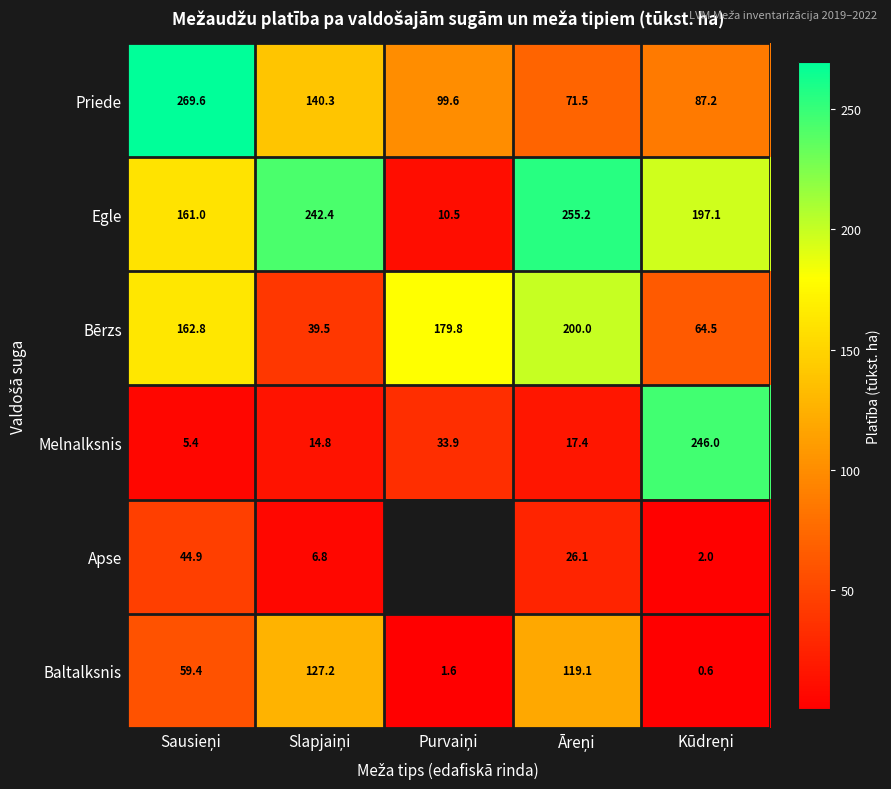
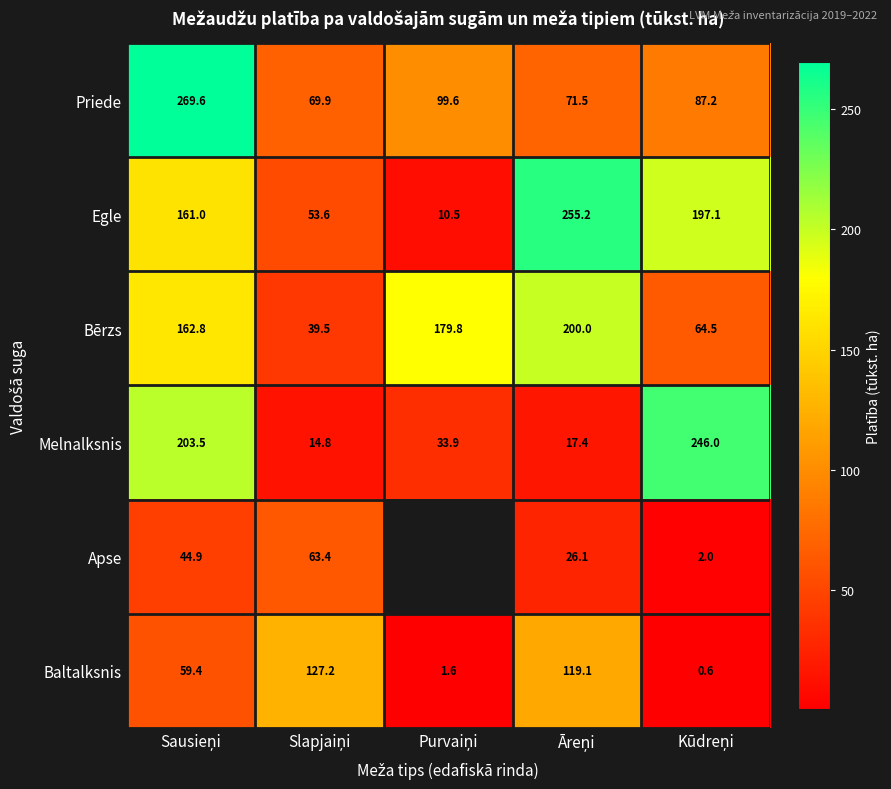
Priede, Slapjaiņi: 140.3 -> 69.9
Egle, Slapjaiņi: 242.4 -> 53.6
Melnalksnis, Sausieņi: 5.4 -> 203.5
Apse, Slapjaiņi: 6.8 -> 63.4
